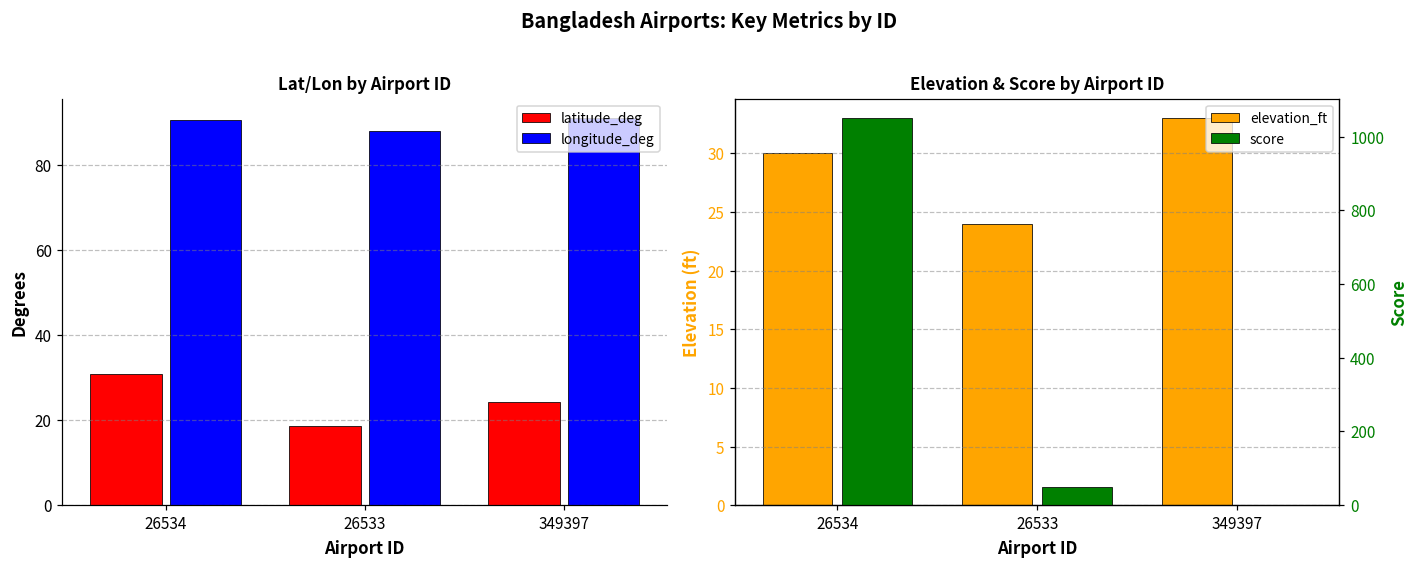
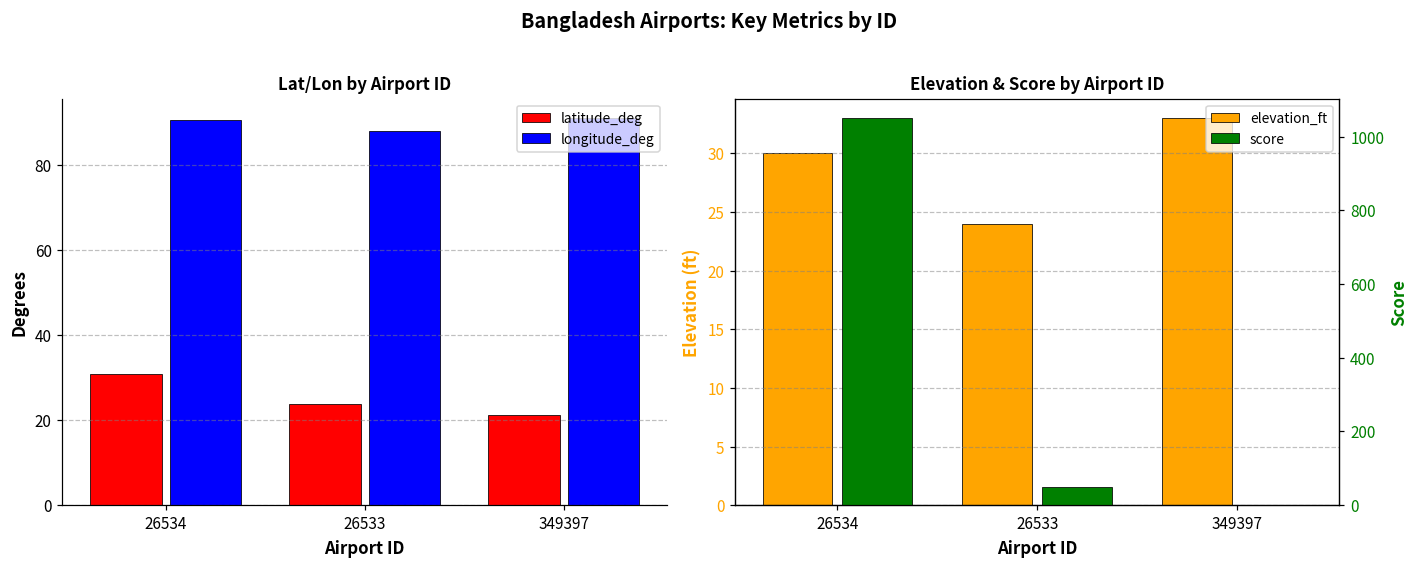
Lat/Lon by Airport ID, latitude_deg, 26533: 19 -> 24
Lat/Lon by Airport ID, latitude_deg, 349397: 24 -> 21
